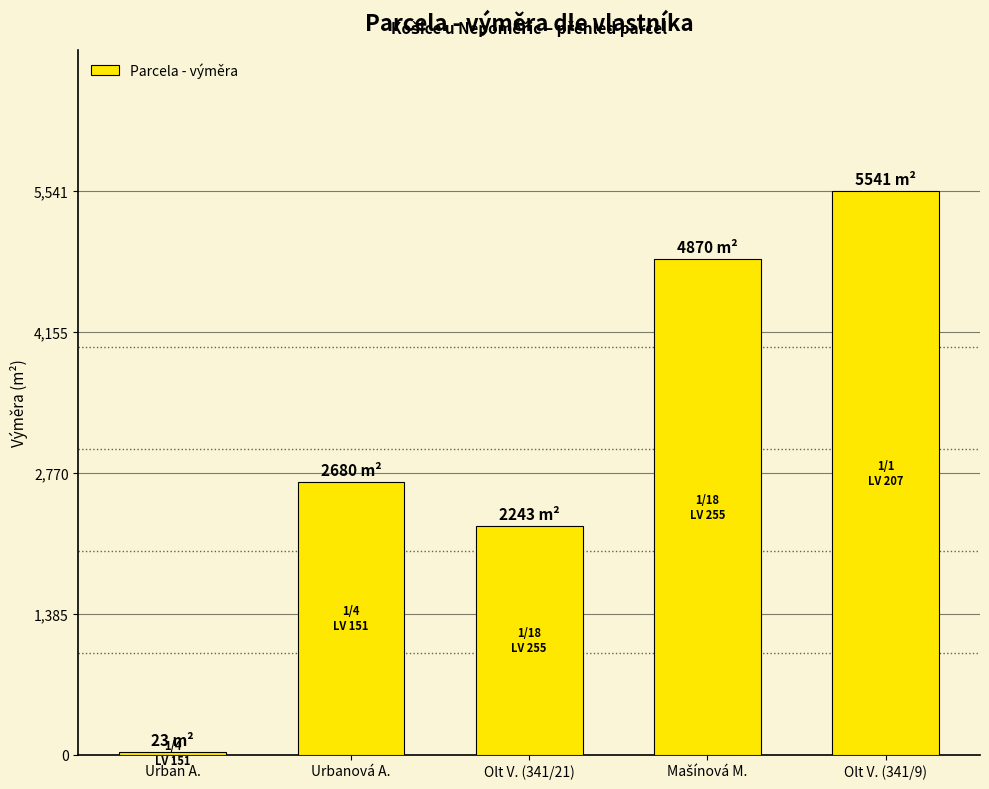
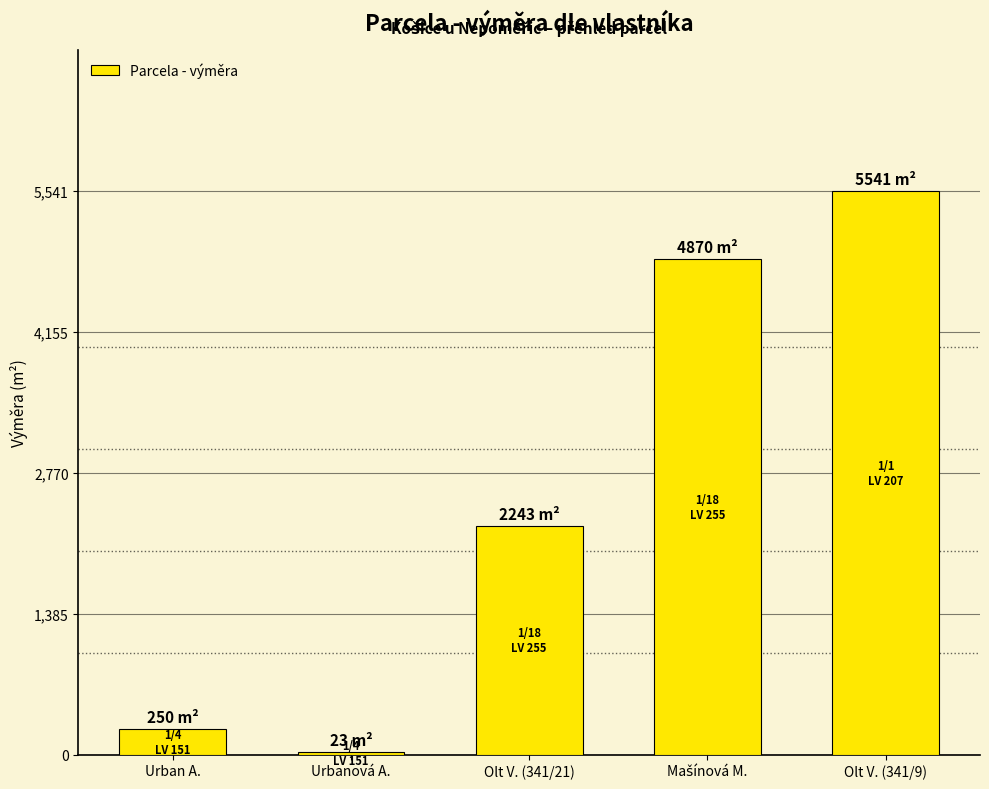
Urban A.: 23 -> 250
Urbanová A.: 2680 -> 23
